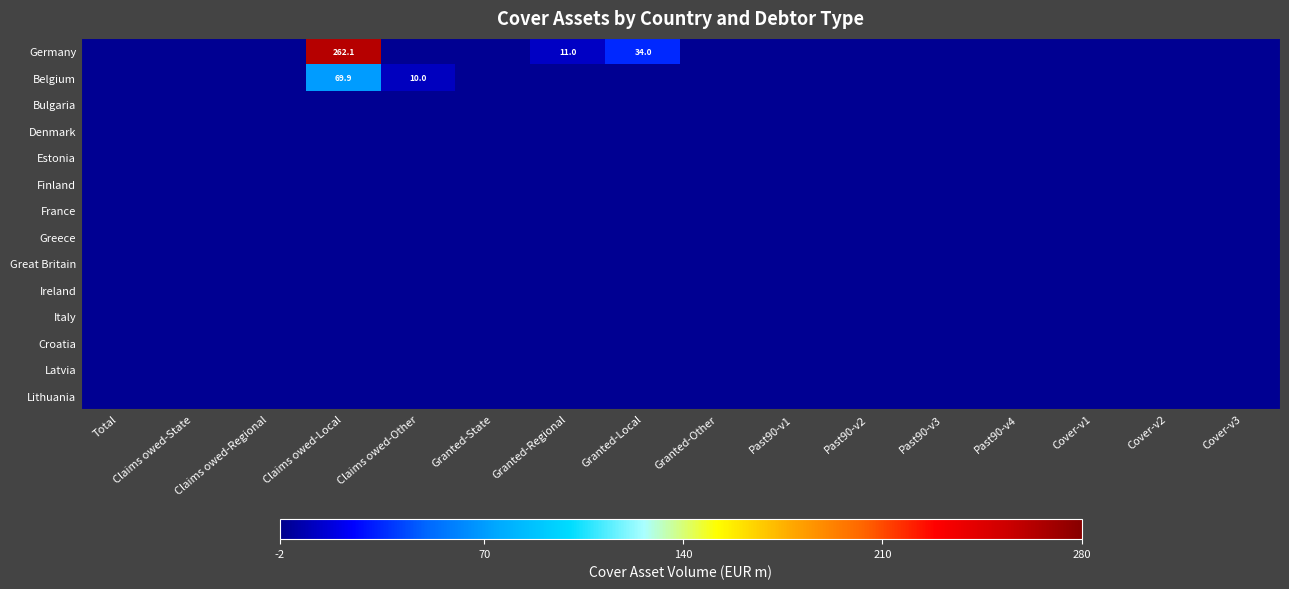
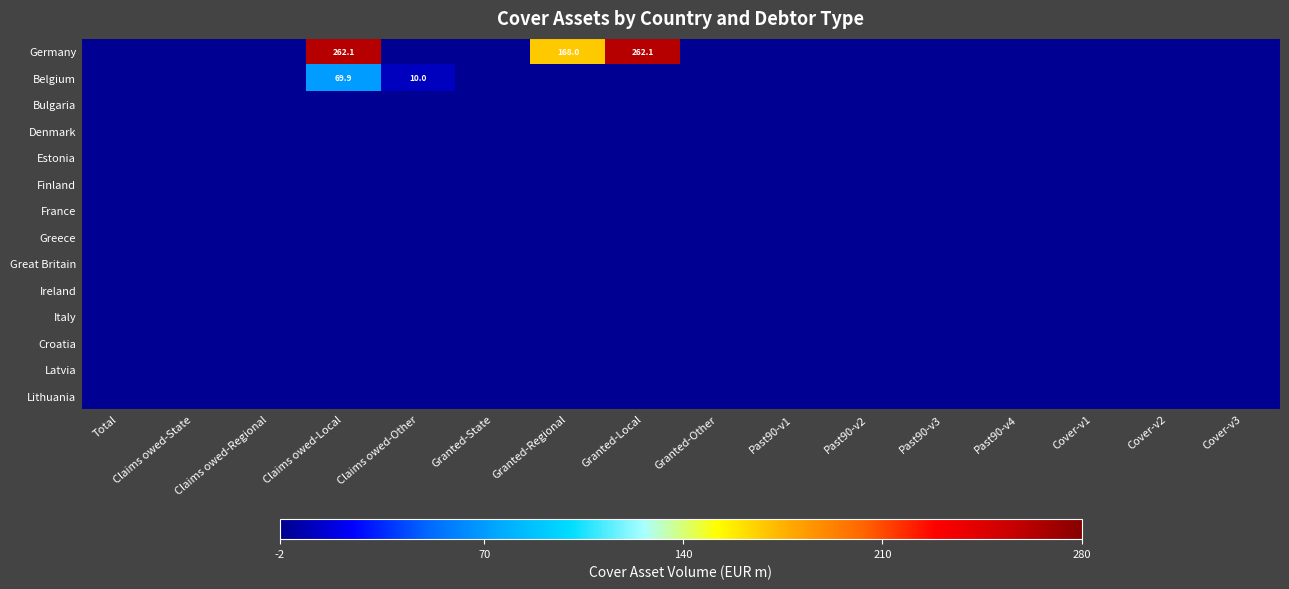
Germany, Granted-Regional: 11.0 -> 168.0
Germany, Granted-Local: 34.0 -> 262.1
